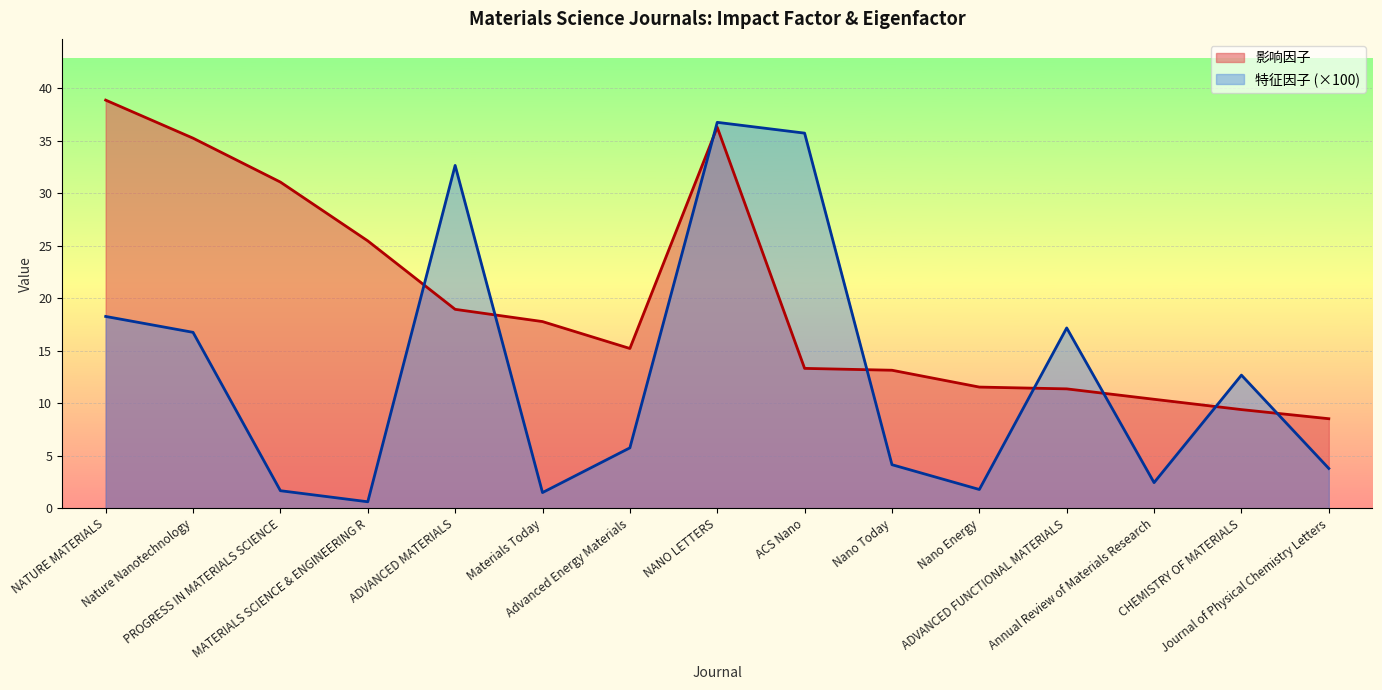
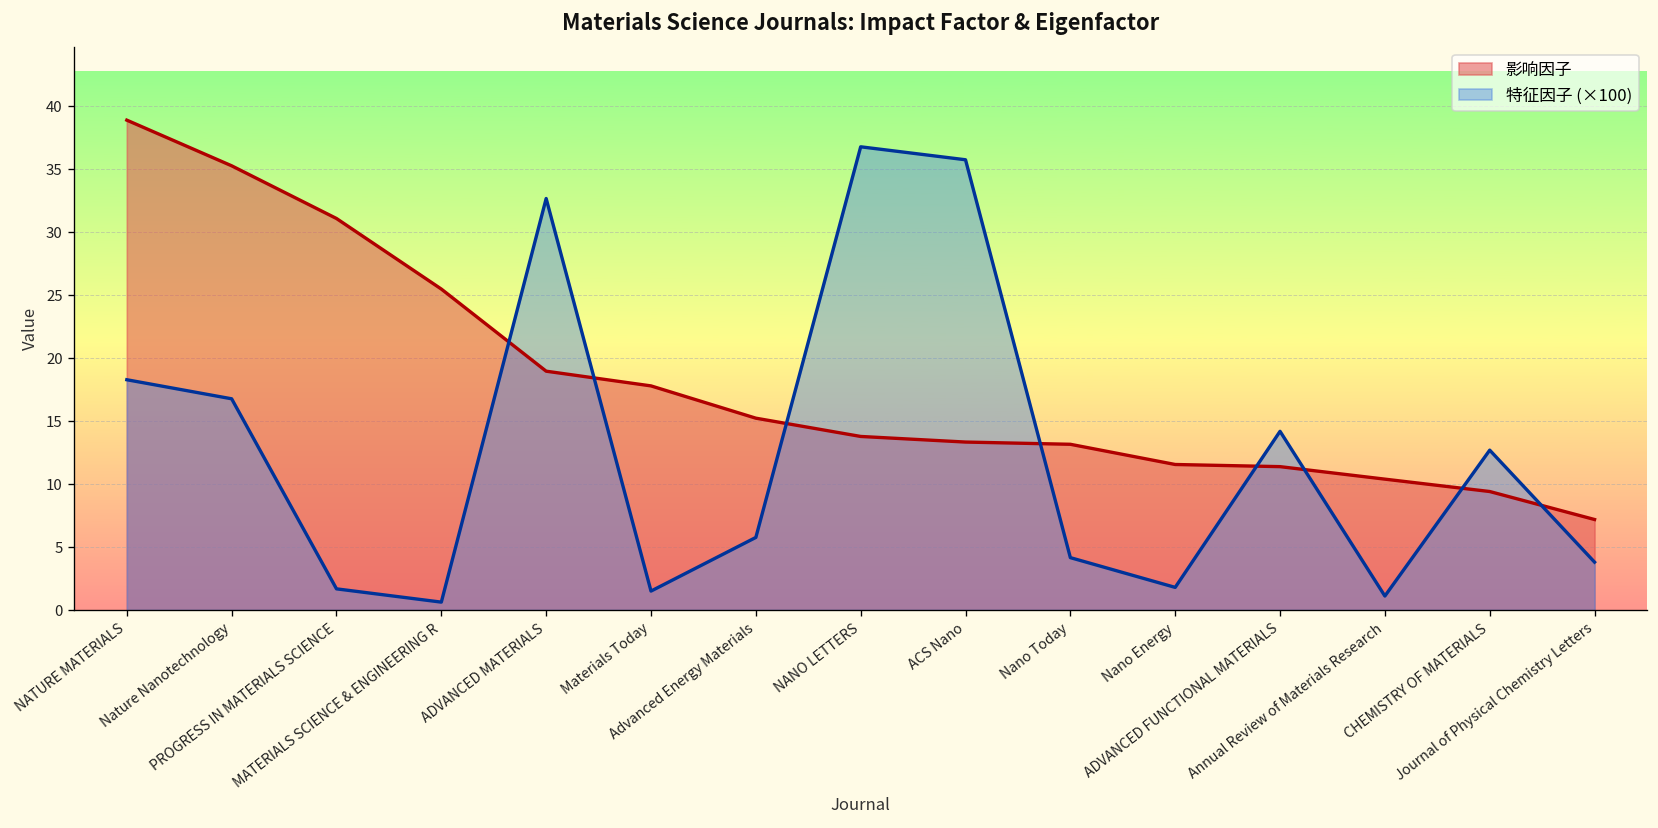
影响因子, NANO LETTERS: 36.3 -> 13.8
特征因子 (×100), ADVANCED FUNCTIONAL MATERIALS: 17.2 -> 14.2
特征因子 (×100), Annual Review of Materials Research: 2.5 -> 1.1
影响因子, Journal of Physical Chemistry Letters: 8.5 -> 7.2
